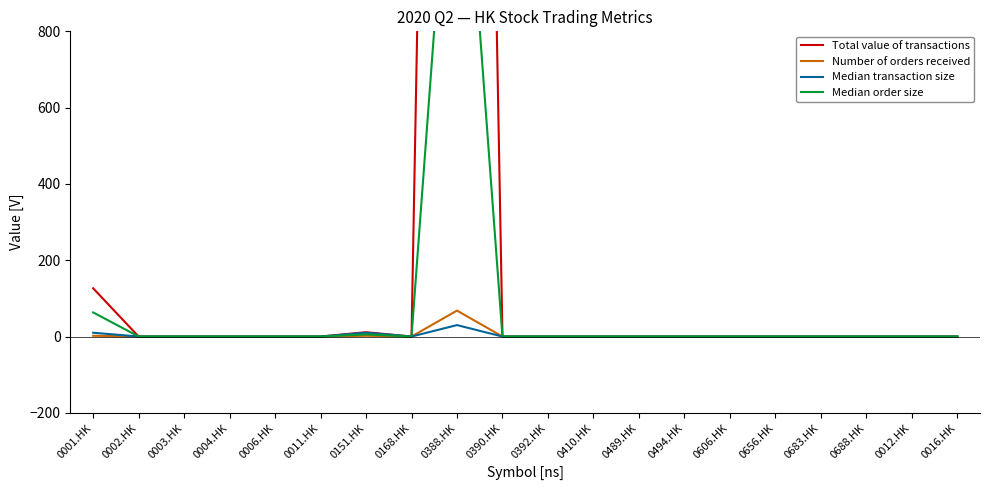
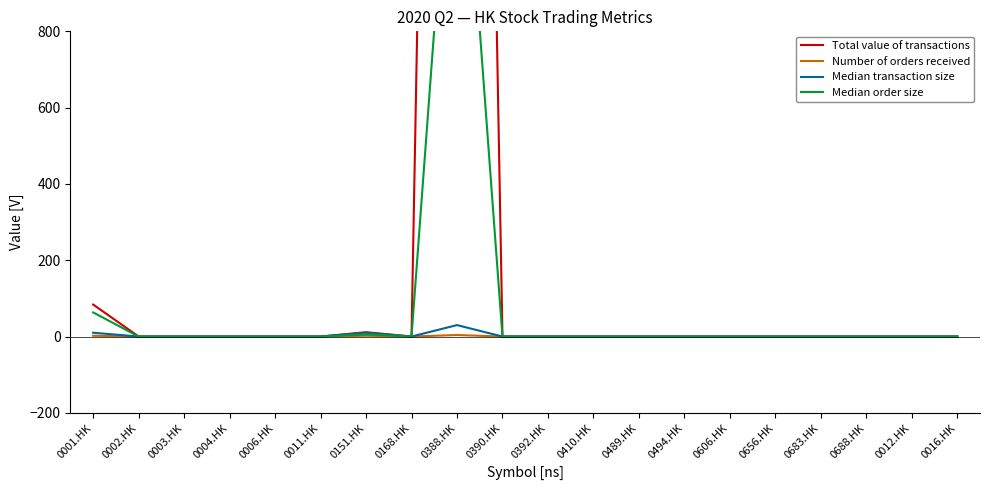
Total value of transactions, 0001.HK: 130 -> 80
Number of orders received, 0388.HK: 70 -> 0
